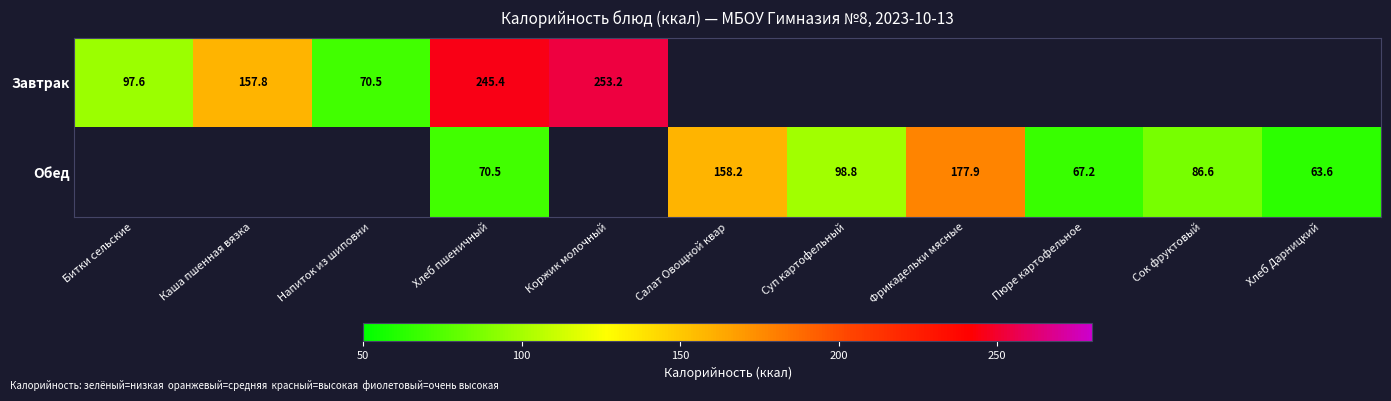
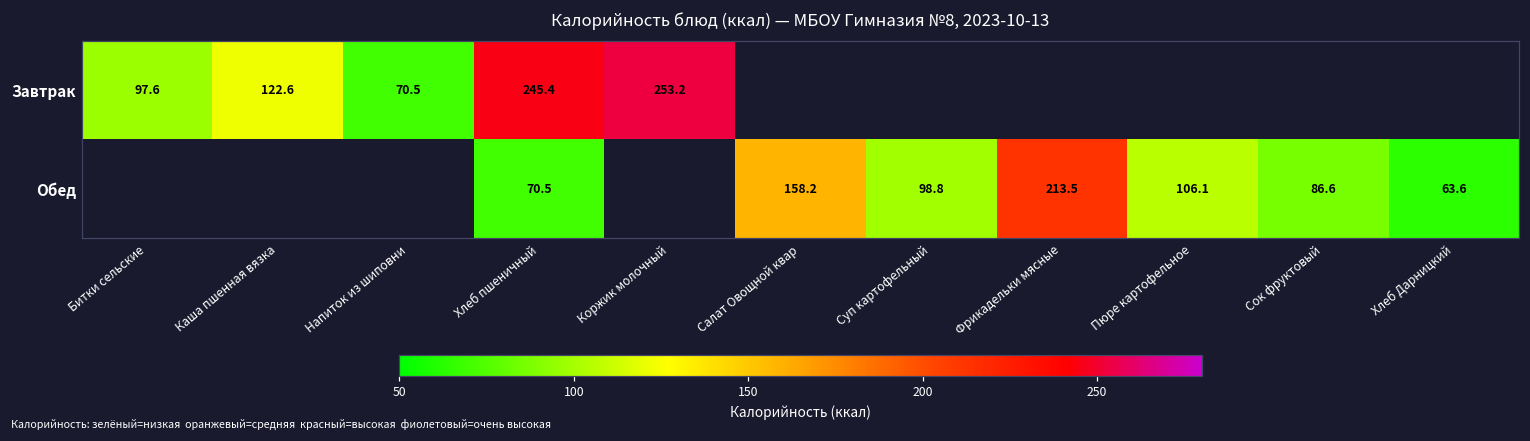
Завтрак, Каша пшенная вязка: 157.8 -> 122.6
Обед, Фрикадельки мясные: 177.9 -> 213.5
Обед, Пюре картофельное: 67.2 -> 106.1
